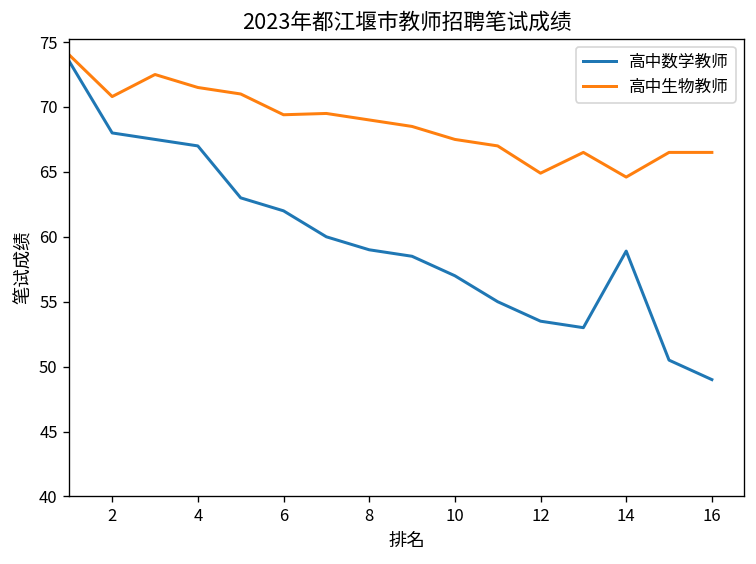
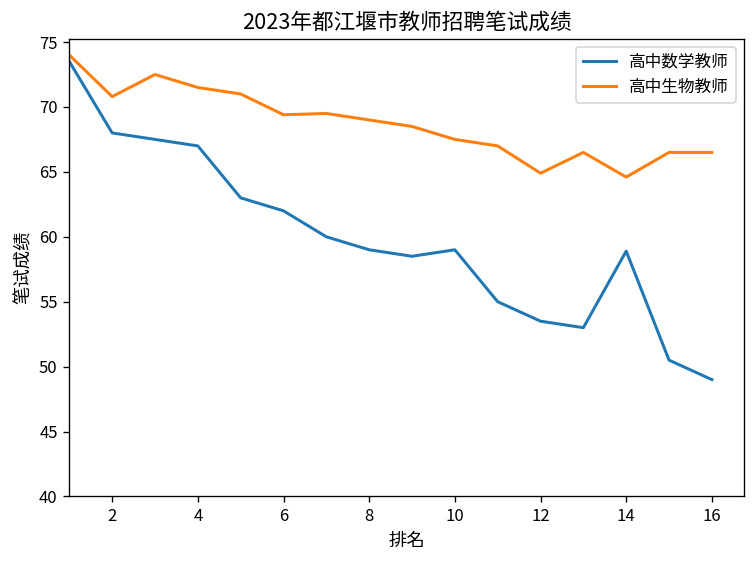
高中数学教师, 10: 57 -> 59
